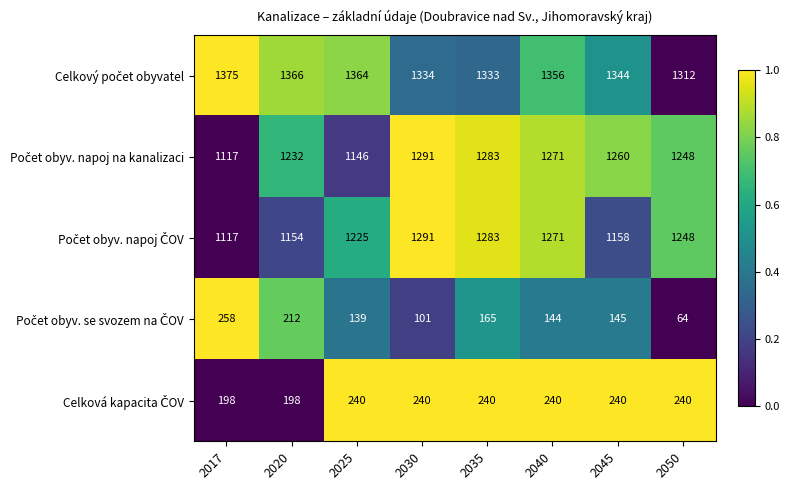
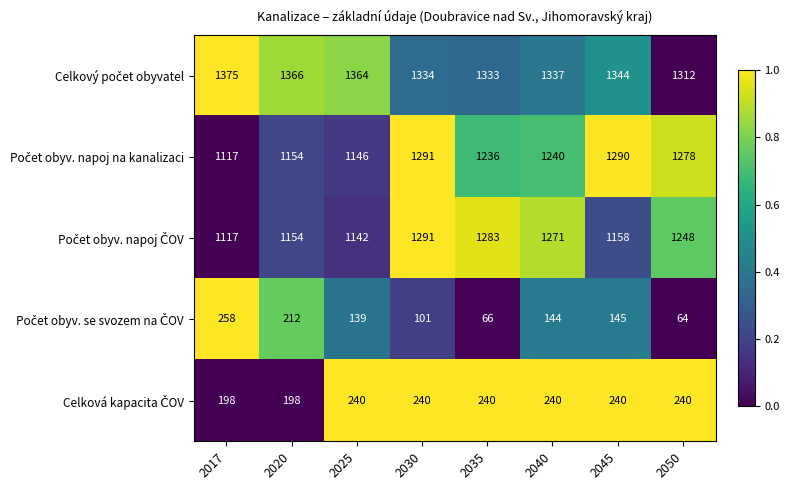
Celkový počet obyvatel, 2040: 1356 -> 1337
Počet obyv. napoj na kanalizaci, 2020: 1232 -> 1154
Počet obyv. napoj na kanalizaci, 2035: 1283 -> 1236
Počet obyv. napoj na kanalizaci, 2040: 1271 -> 1240
Počet obyv. napoj na kanalizaci, 2045: 1260 -> 1290
Počet obyv. napoj na kanalizaci, 2050: 1248 -> 1278
Počet obyv. napoj ČOV, 2025: 1225 -> 1142
Počet obyv. se svozem na ČOV, 2035: 165 -> 66
